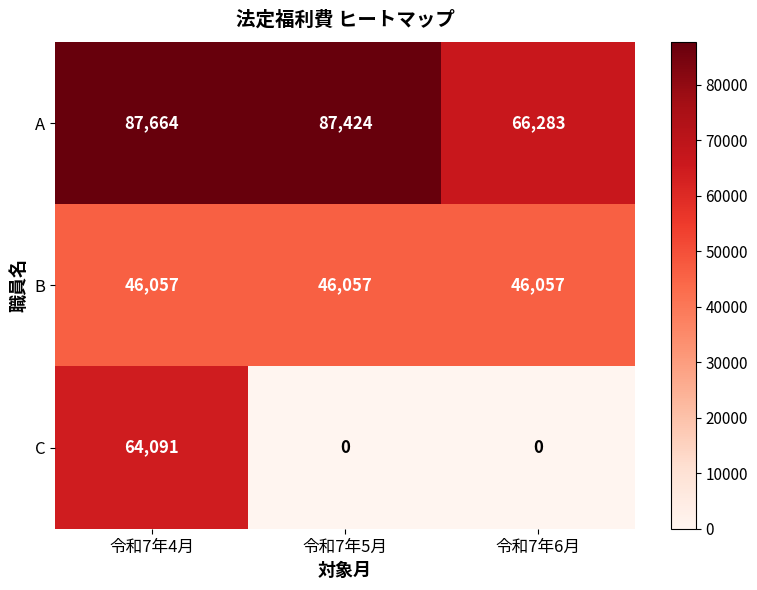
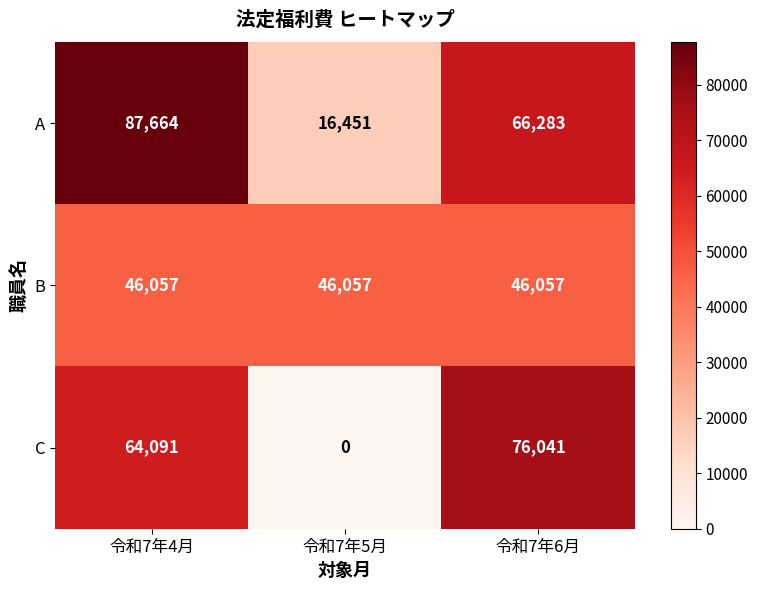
A, 令和7年5月: 87,424 -> 16,451
C, 令和7年6月: 0 -> 76,041
